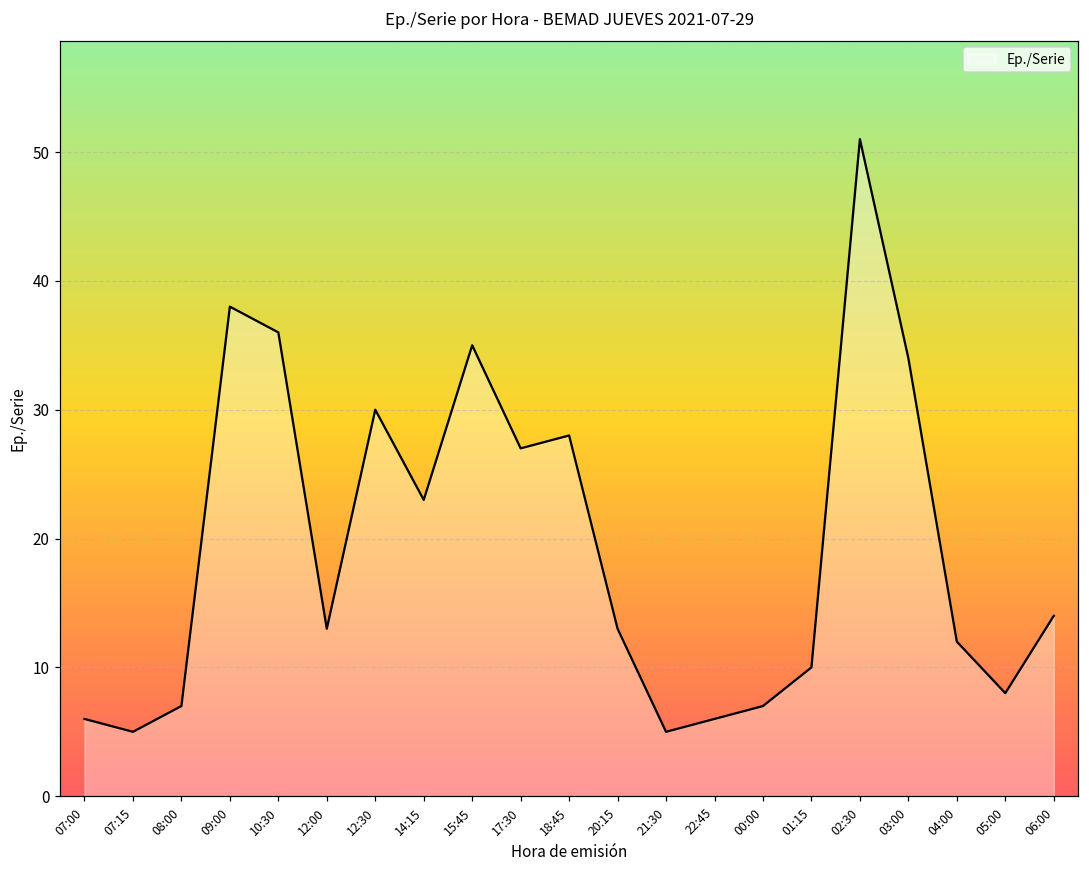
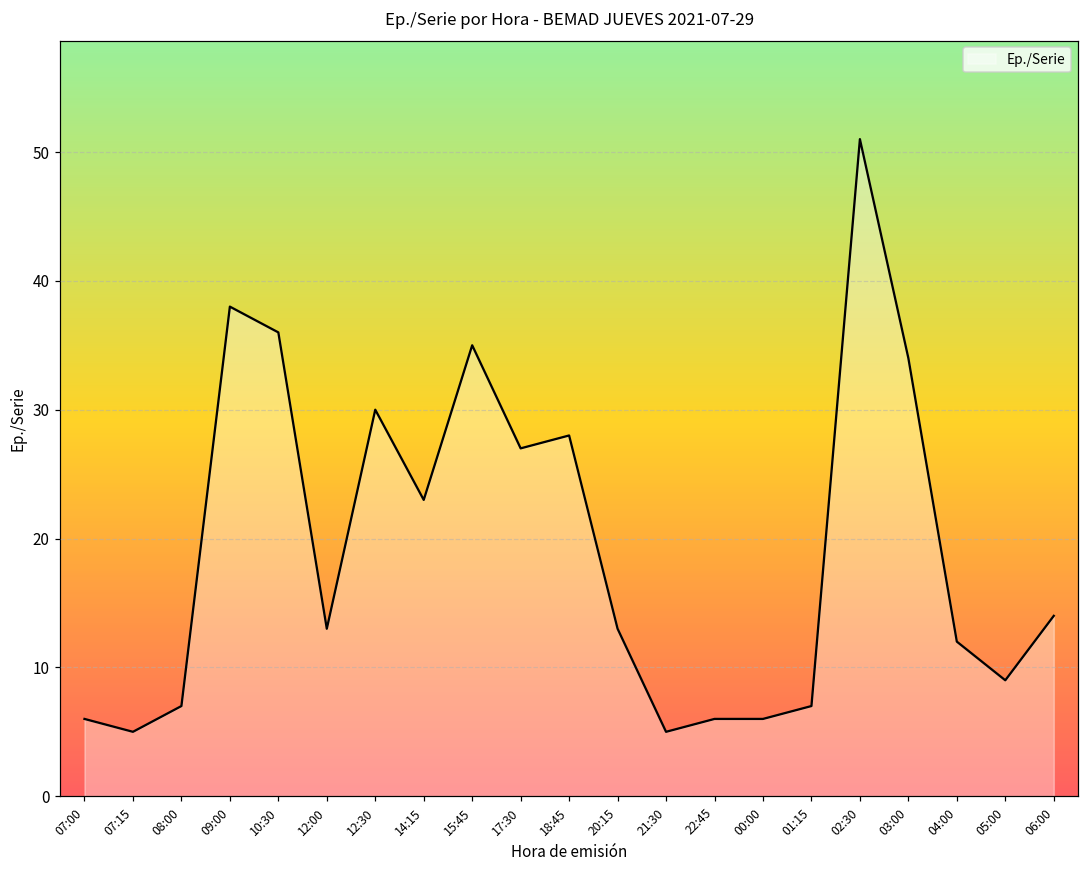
00:00: 7 -> 6
01:15: 10 -> 7
05:00: 8 -> 9
